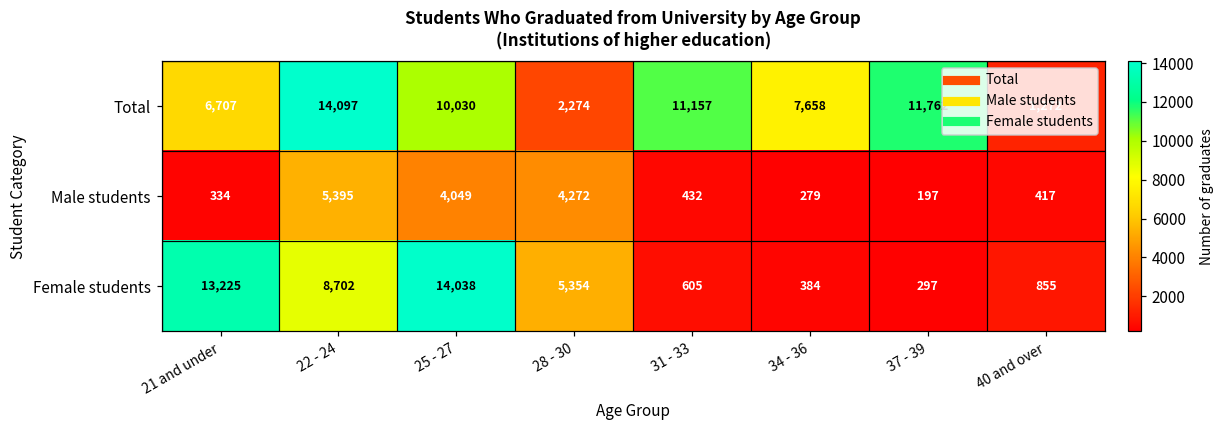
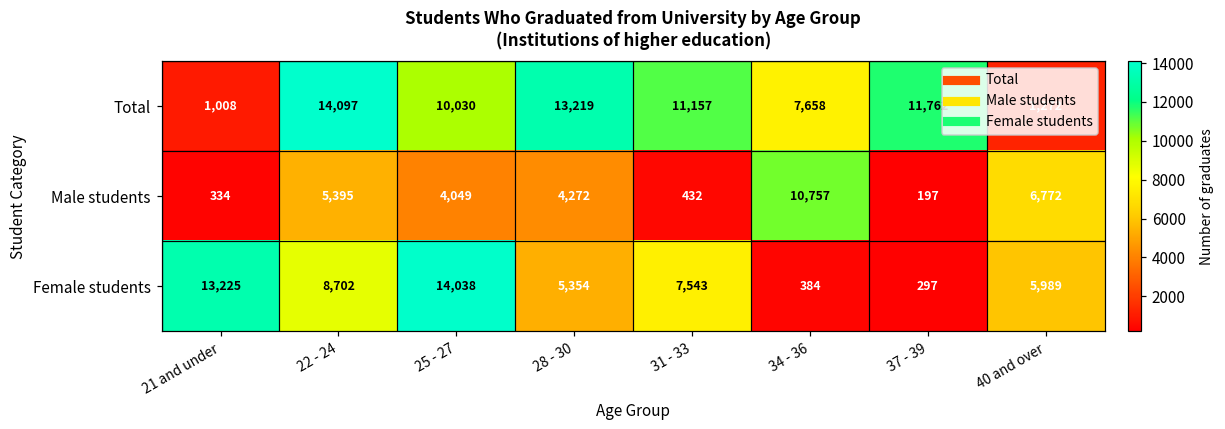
Total, 21 and under: 6,707 -> 1,008
Total, 28 - 30: 2,274 -> 13,219
Male students, 34 - 36: 279 -> 10,757
Male students, 40 and over: 417 -> 6,772
Female students, 31 - 33: 605 -> 7,543
Female students, 40 and over: 855 -> 5,989
